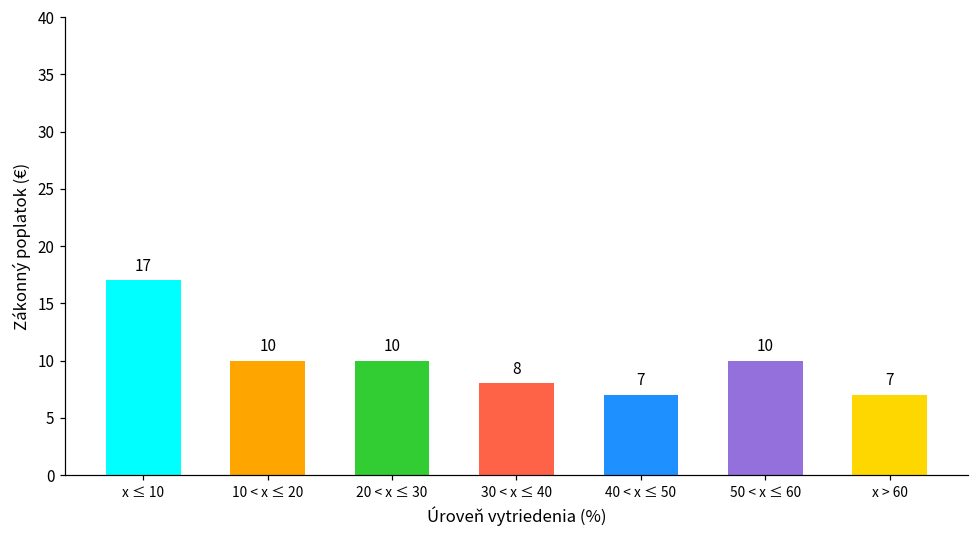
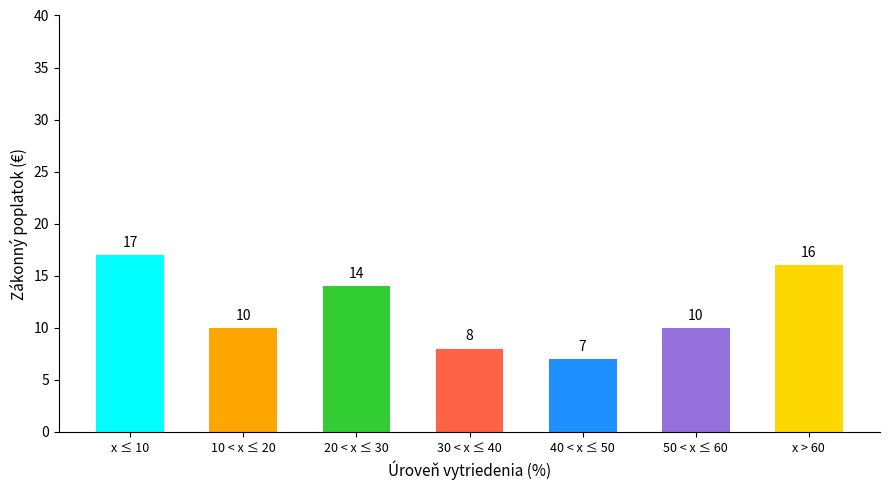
20 < x ≤ 30: 10 -> 14
x > 60: 7 -> 16
